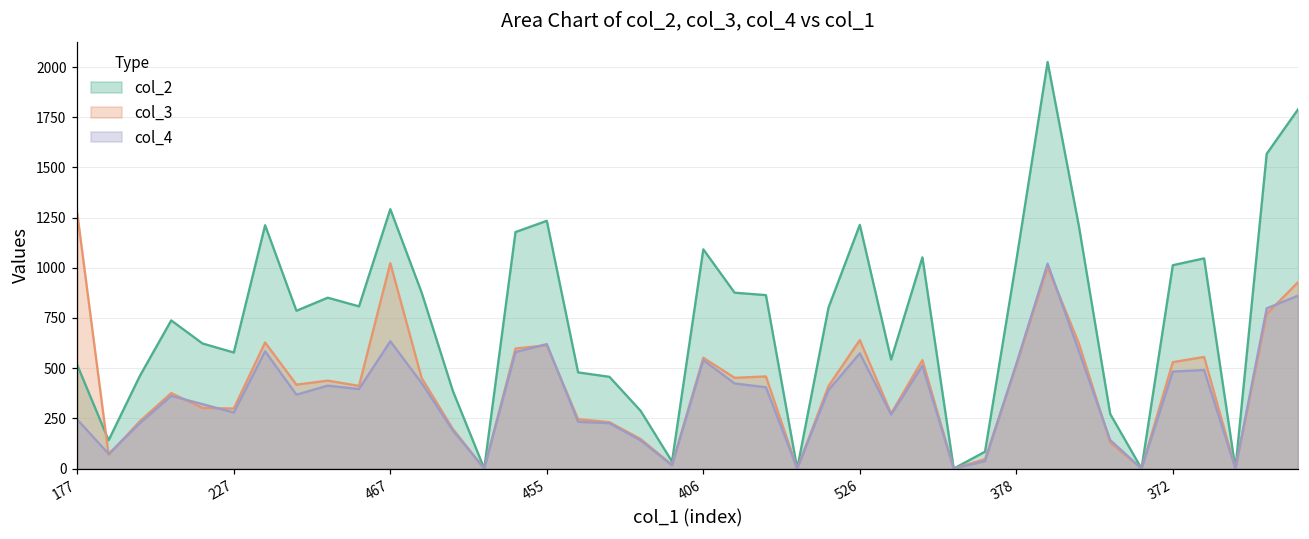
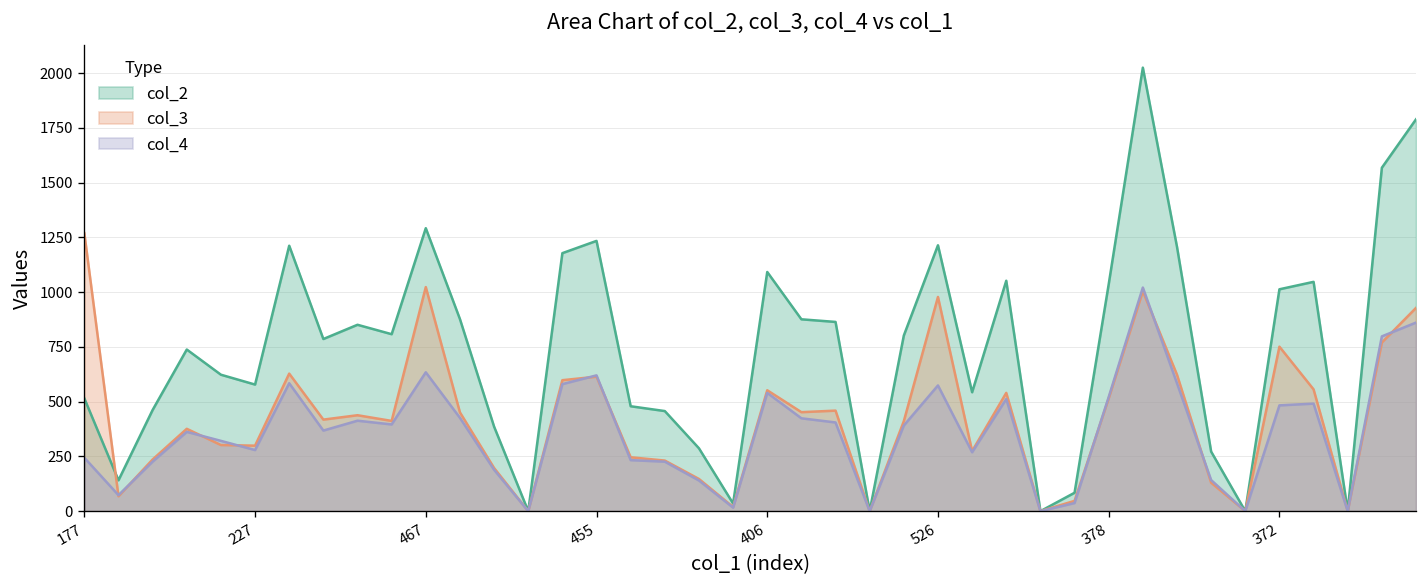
col_3, 526: 640 -> 980
col_3, 372: 530 -> 750
